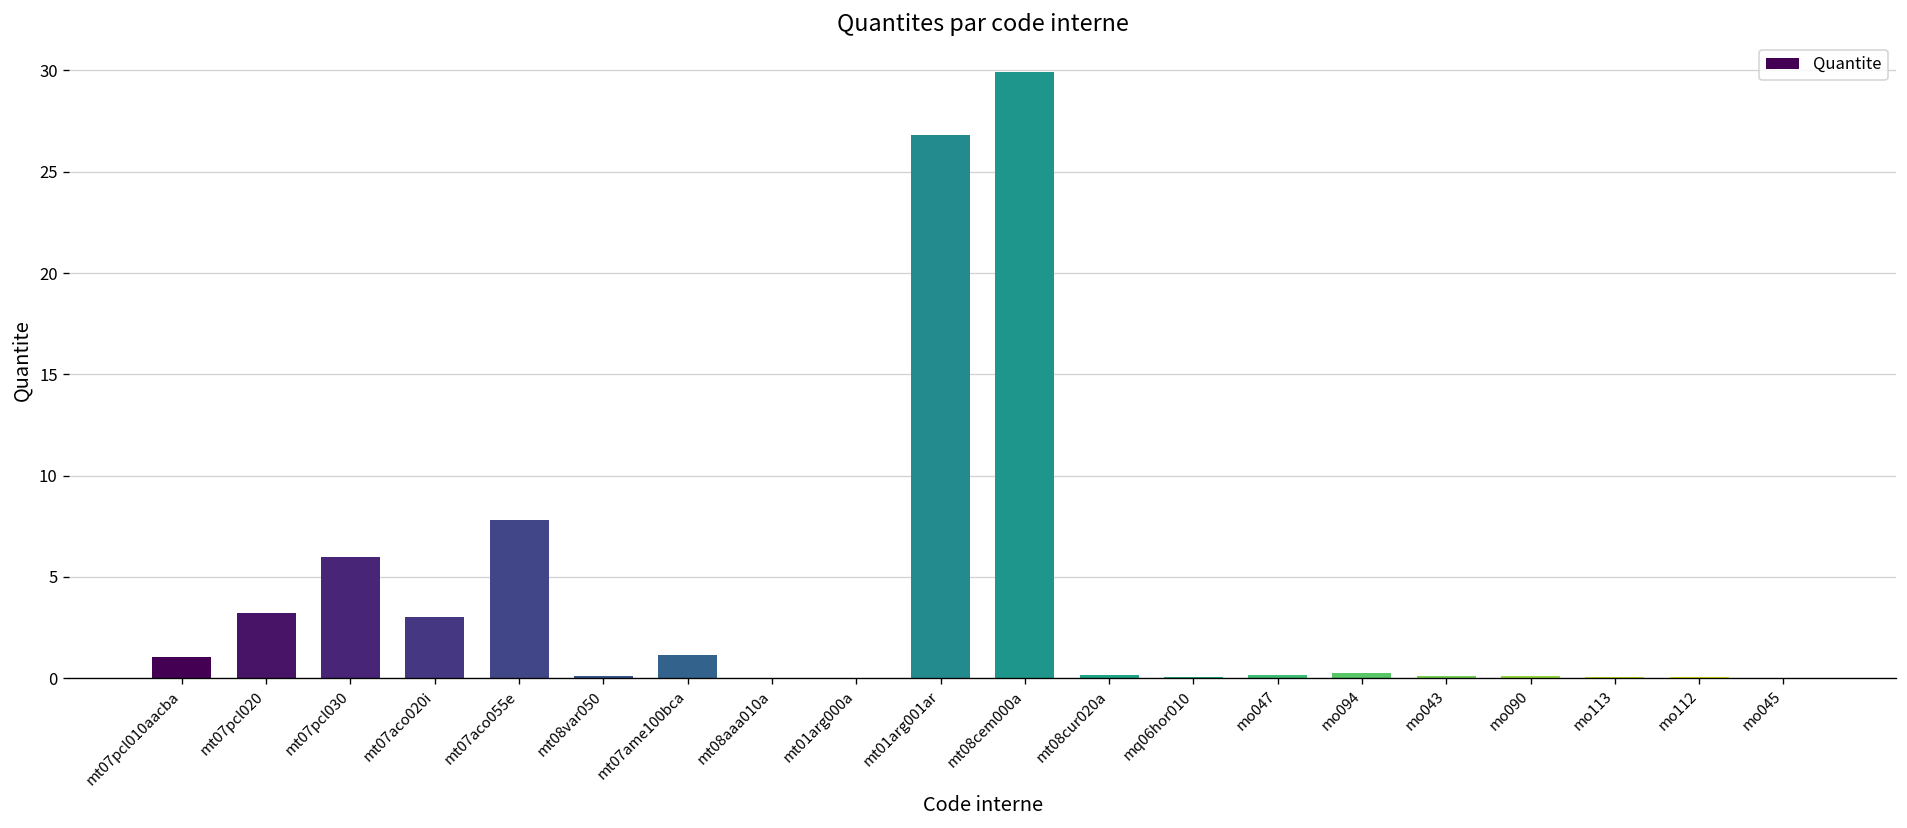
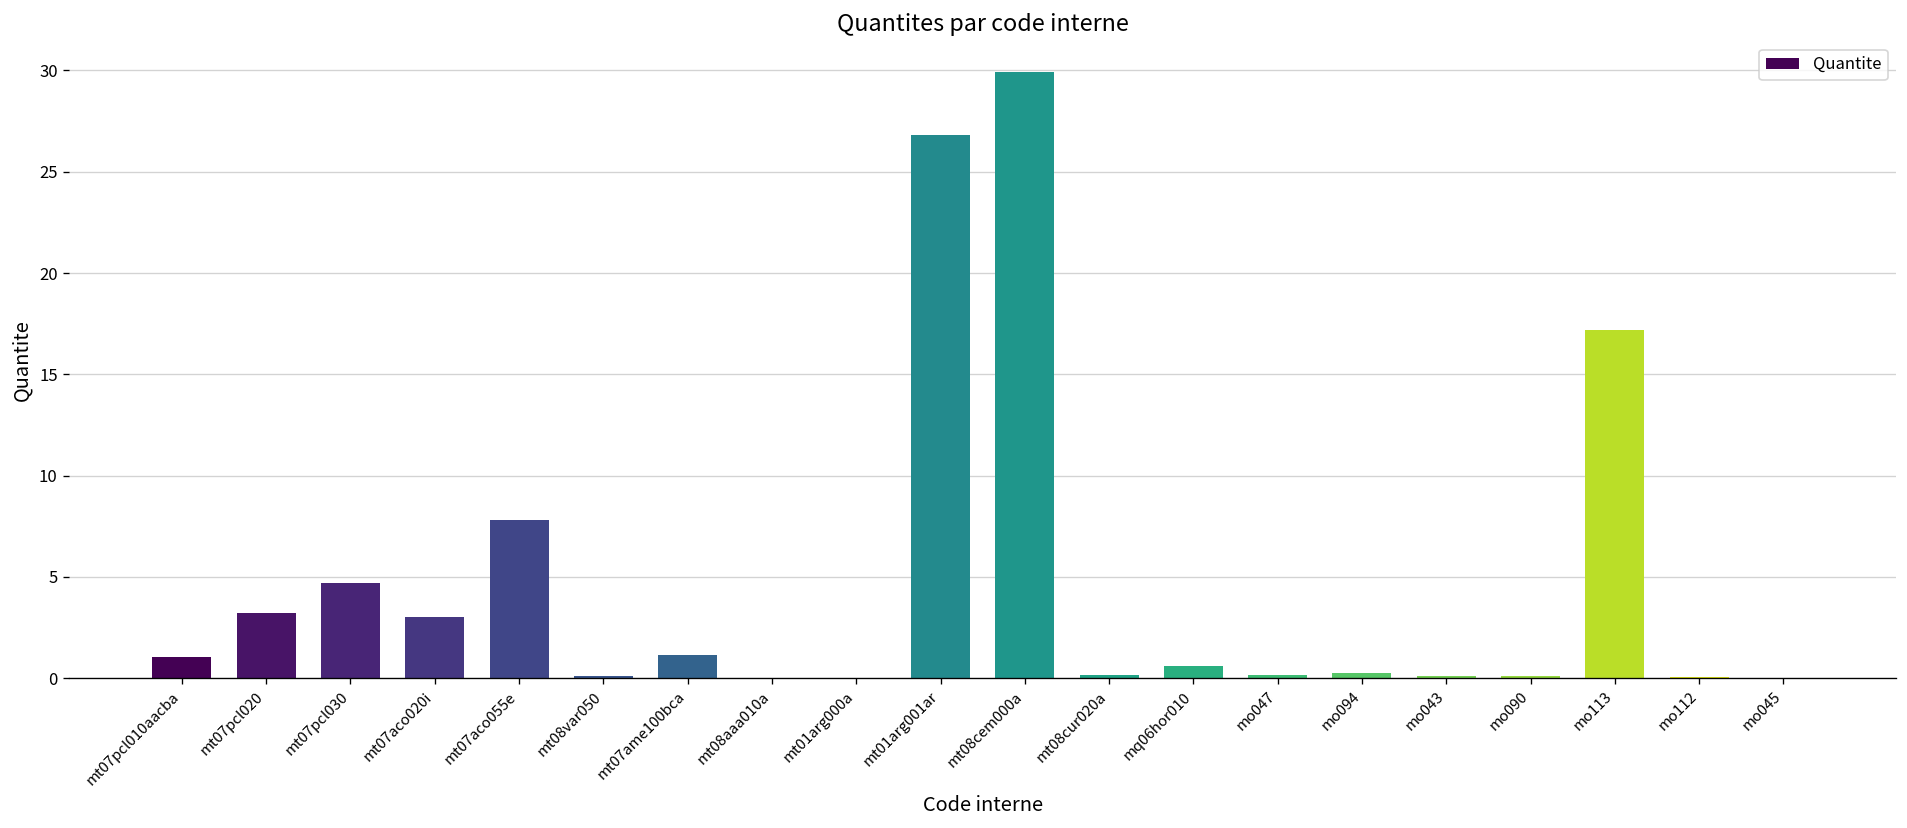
mt07pcl030: 6.0 -> 4.7
mq06hor010: 0.0 -> 0.6
mo113: 0.1 -> 17.2
